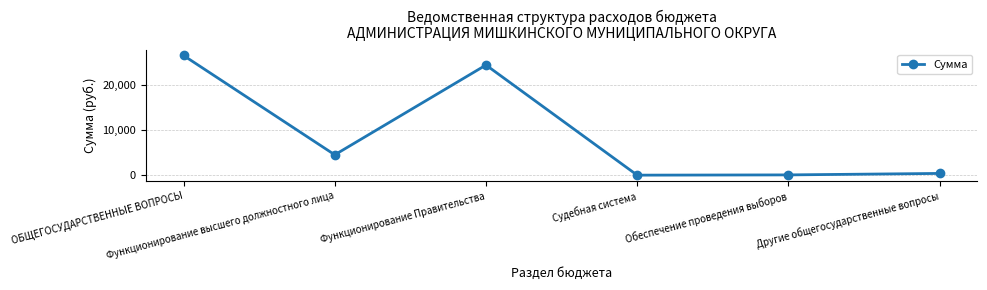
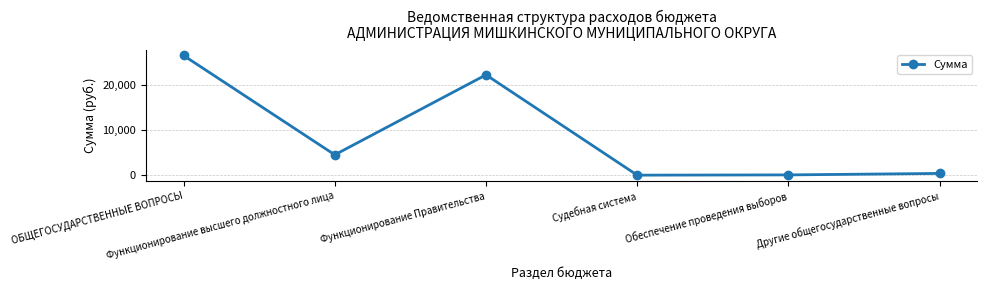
Функционирование Правительства: 24,000 -> 22,000
